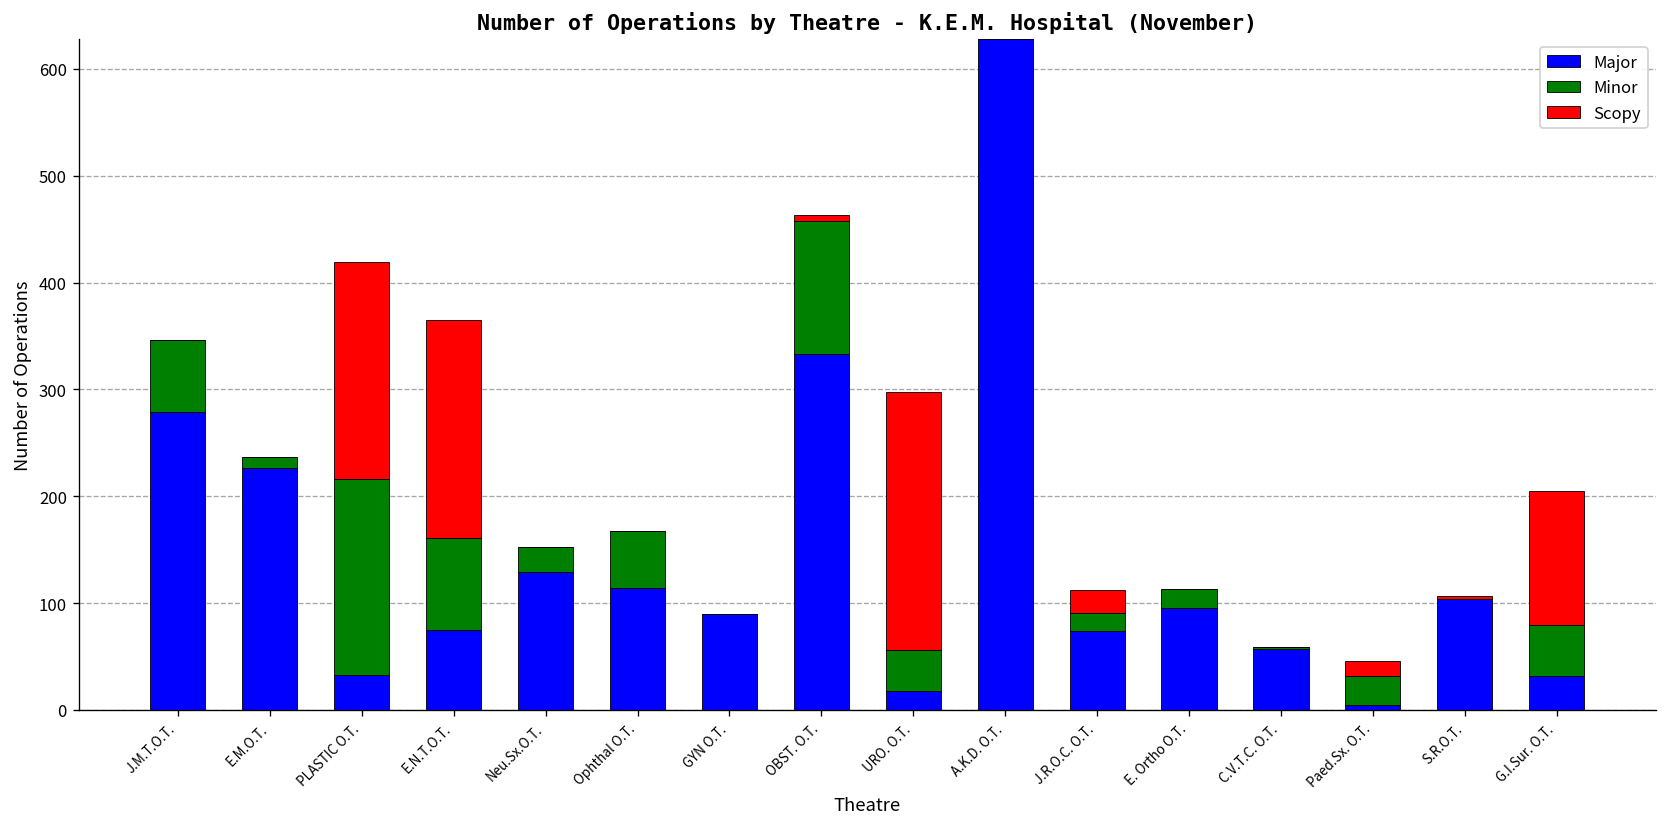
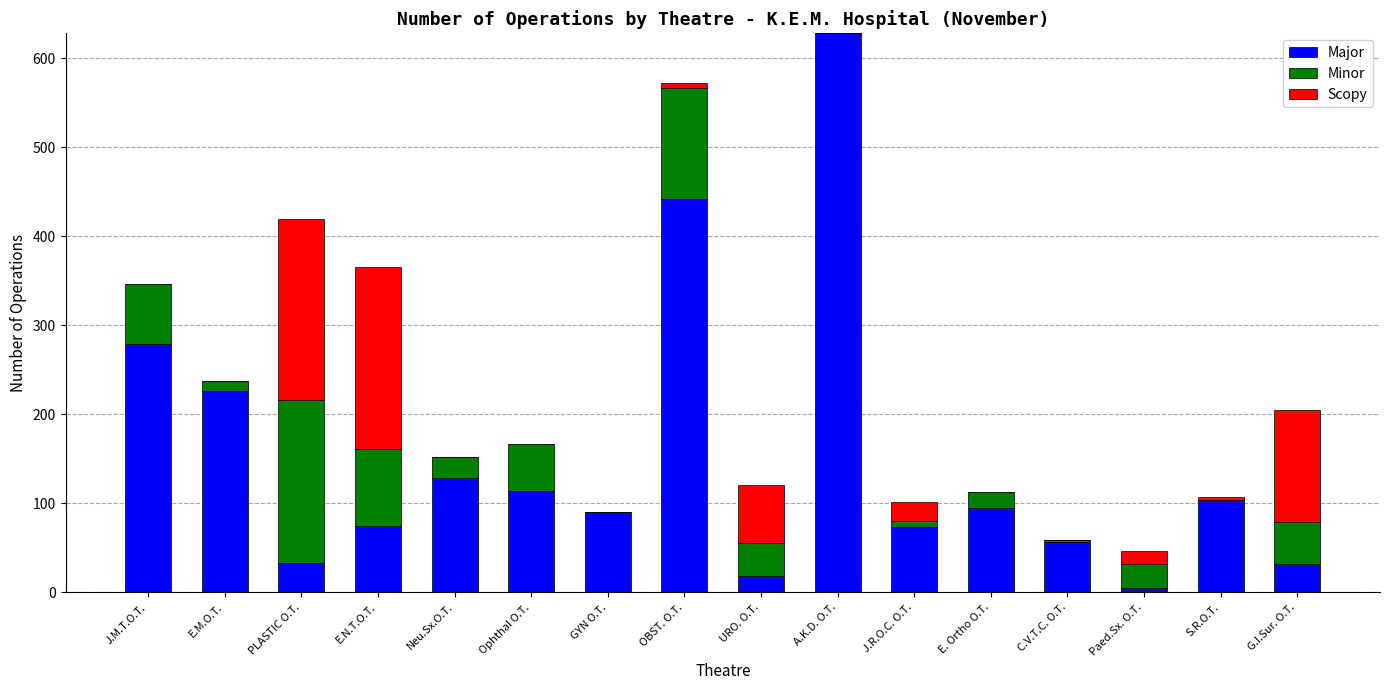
Major, OBST. O.T.: 330 -> 440
Scopy, URO. O.T.: 240 -> 70
Minor, J.R.O.C. O.T.: 20 -> 10
